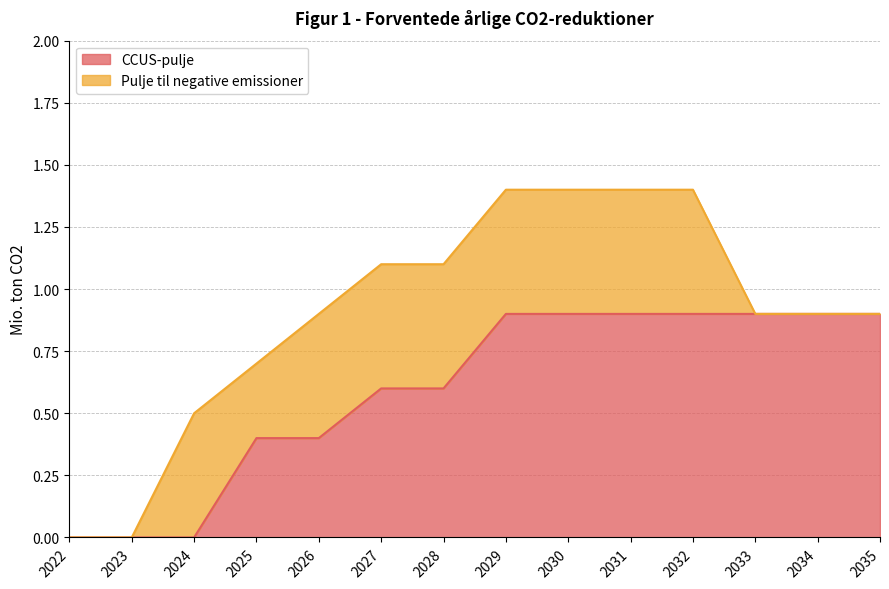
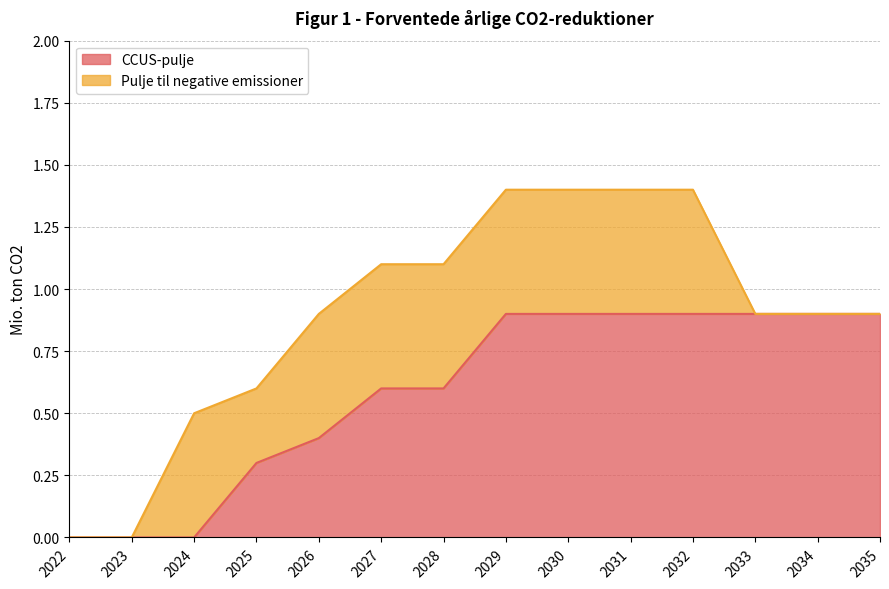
CCUS-pulje, 2025: 0.4 -> 0.3
